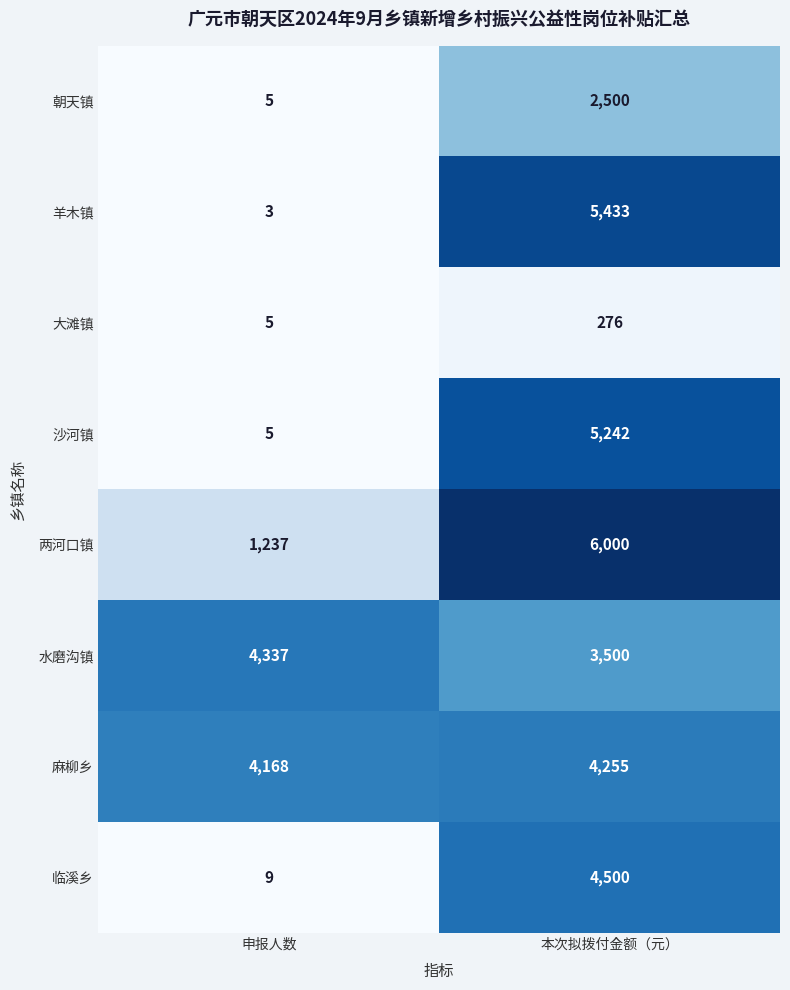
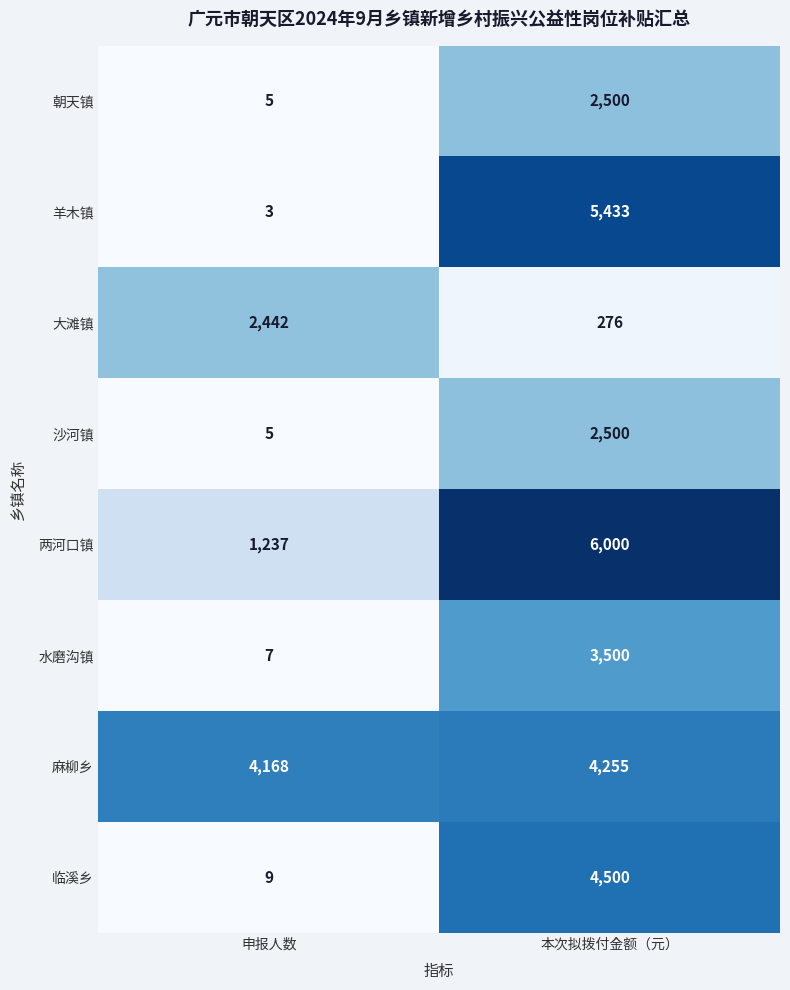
大滩镇, 申报人数: 5 -> 2,442
沙河镇, 本次拟拨付金额（元）: 5,242 -> 2,500
水磨沟镇, 申报人数: 4,337 -> 7
